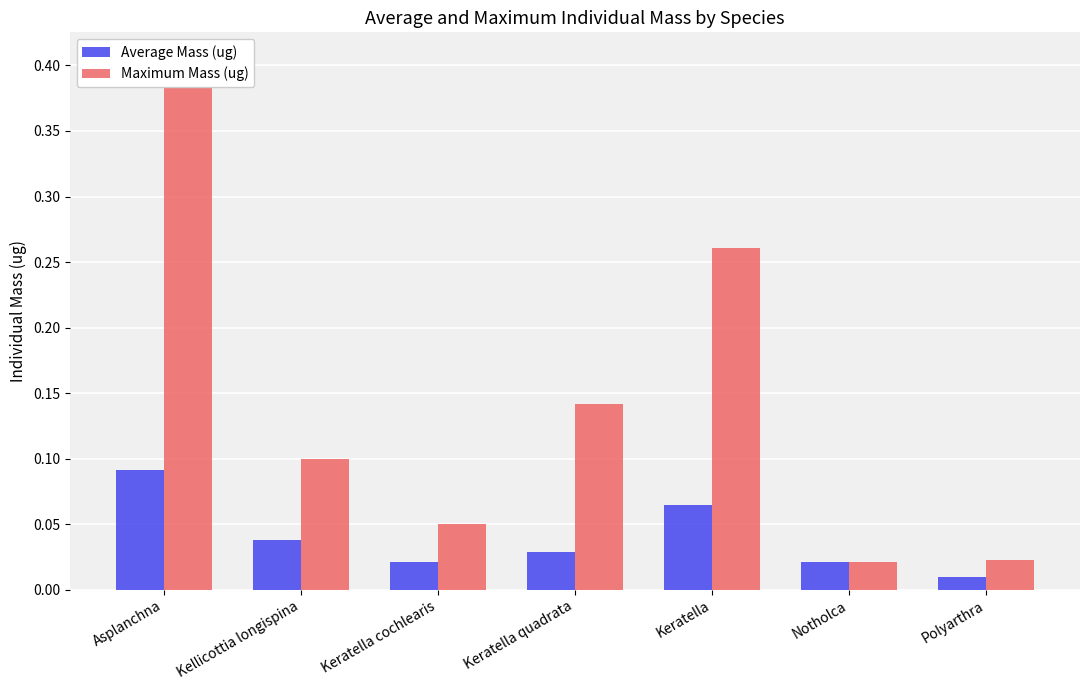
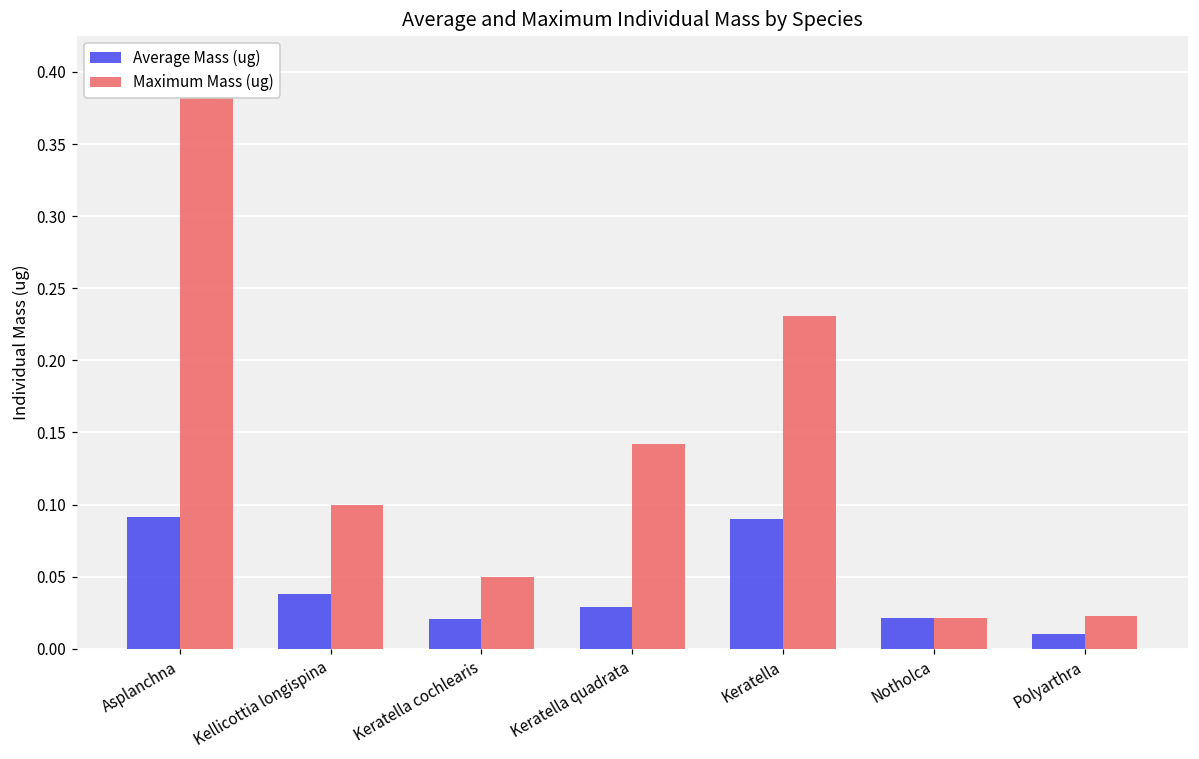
Average Mass (ug), Keratella: 0.065 -> 0.090
Maximum Mass (ug), Keratella: 0.261 -> 0.231
